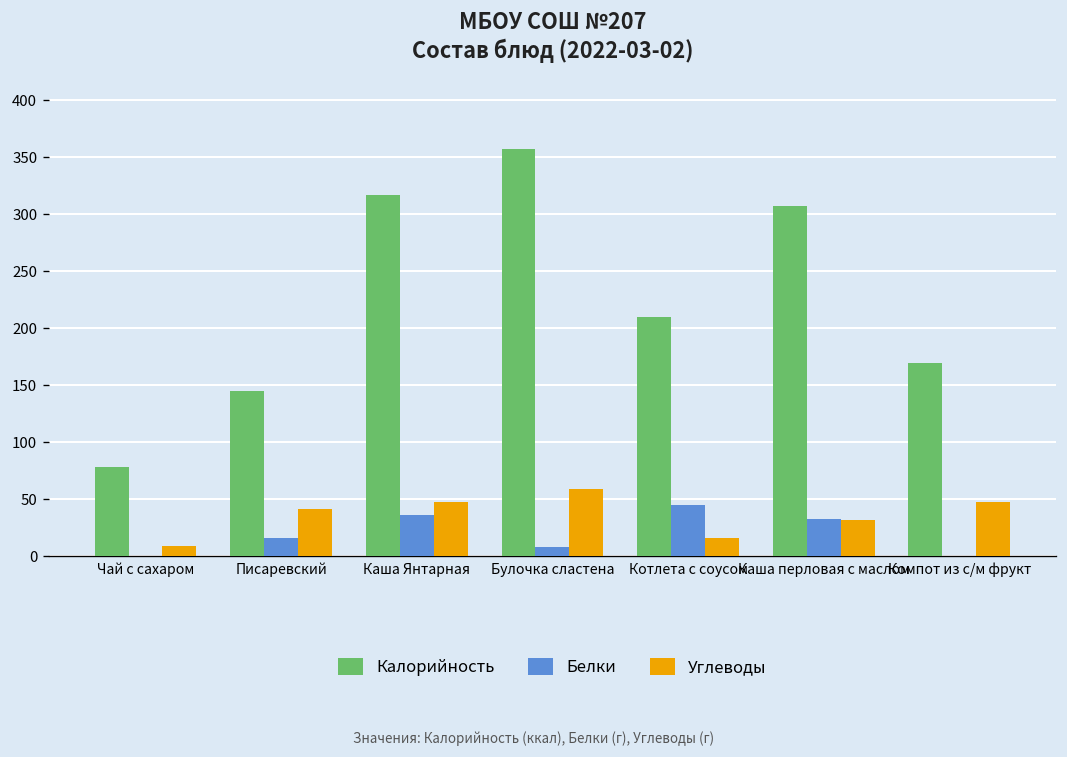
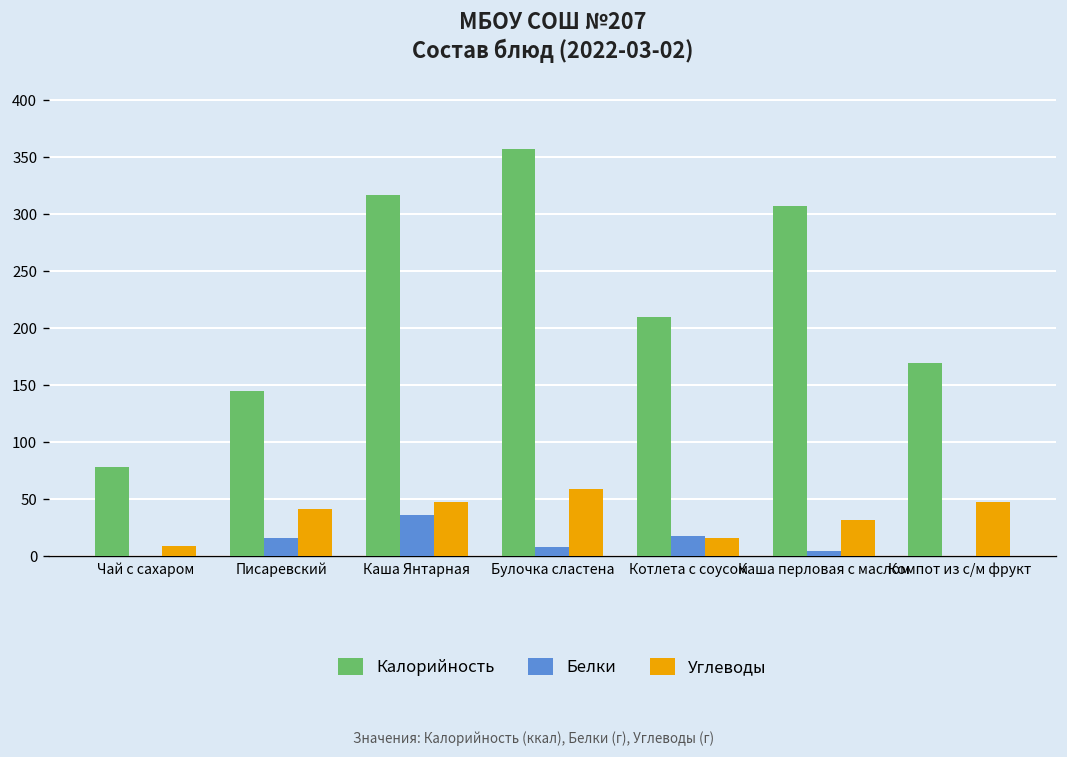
Белки, Котлета с соусом: 50 -> 20
Белки, Каша перловая с маслом: 30 -> 10
